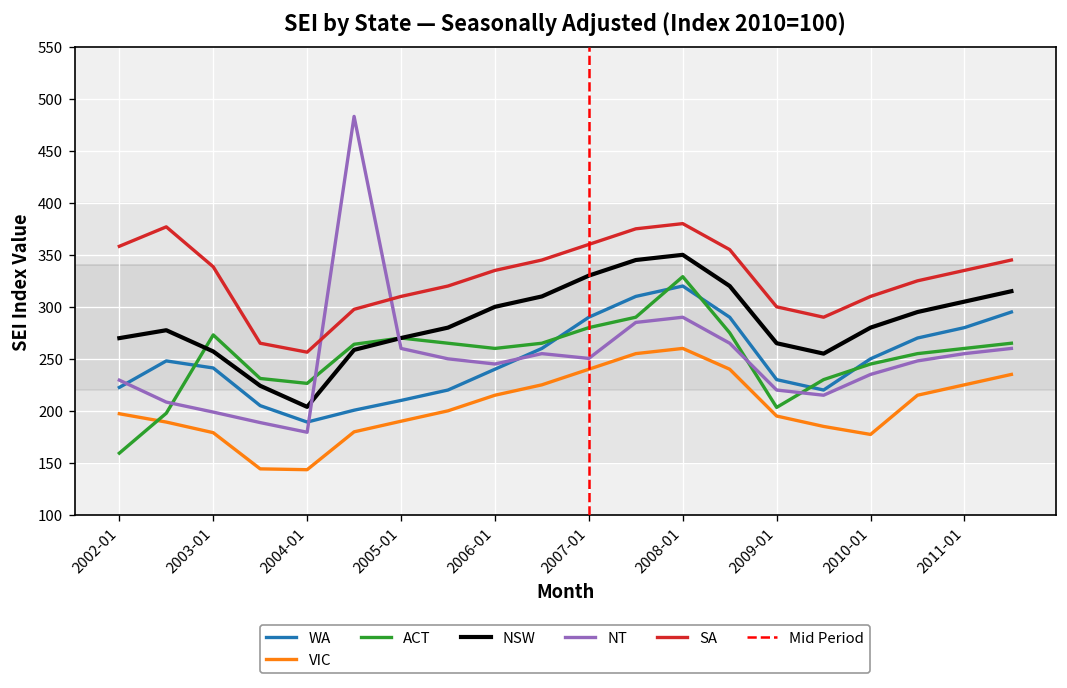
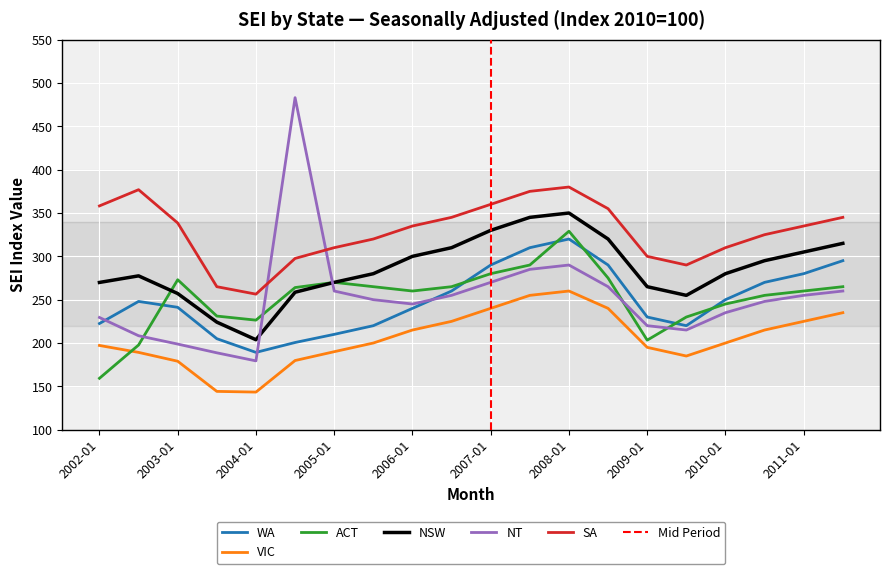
NT, 2007-01: 250 -> 270
VIC, 2010-01: 180 -> 200
